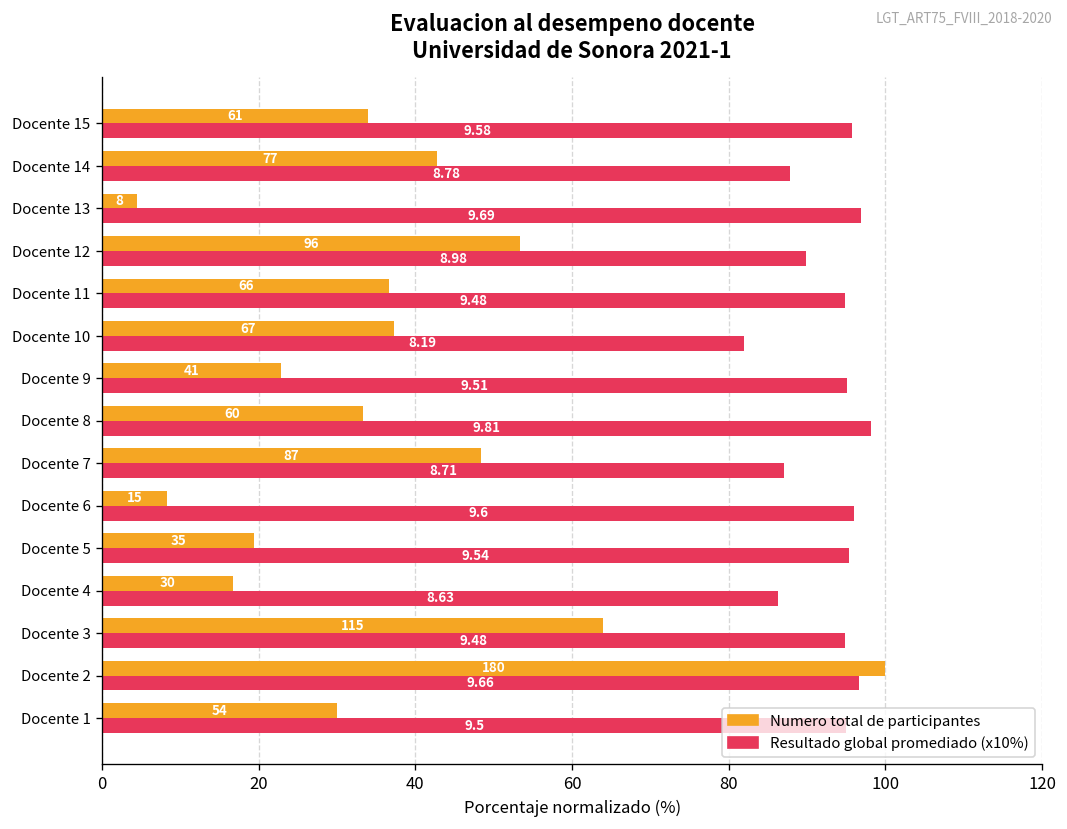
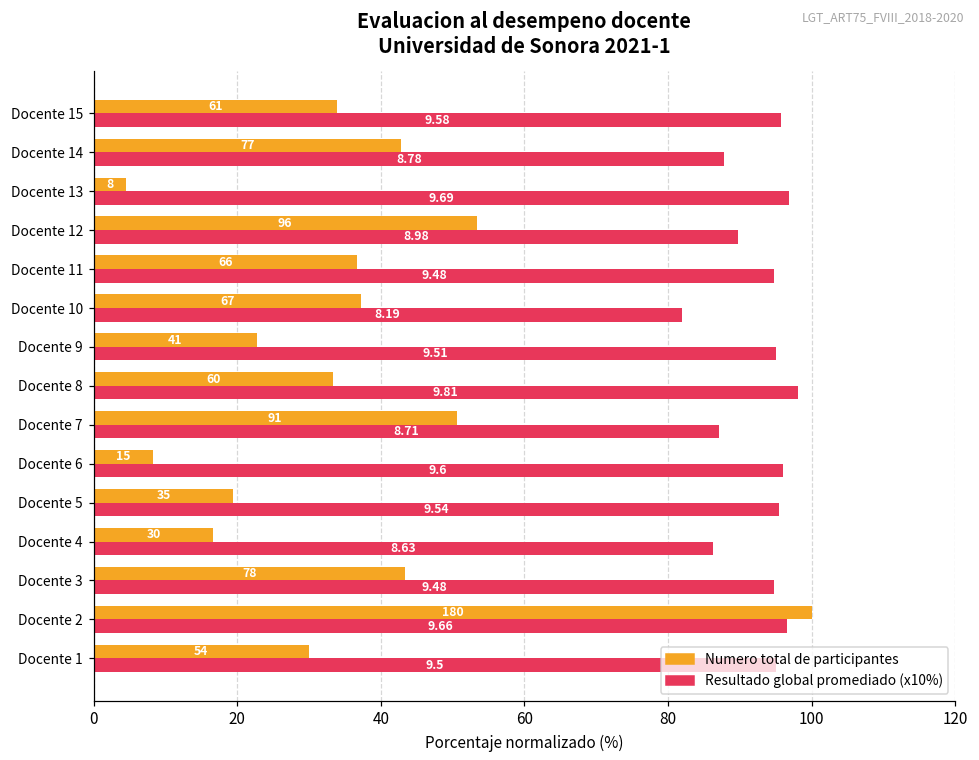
Numero total de participantes, Docente 7: 87 -> 91
Numero total de participantes, Docente 3: 115 -> 78
